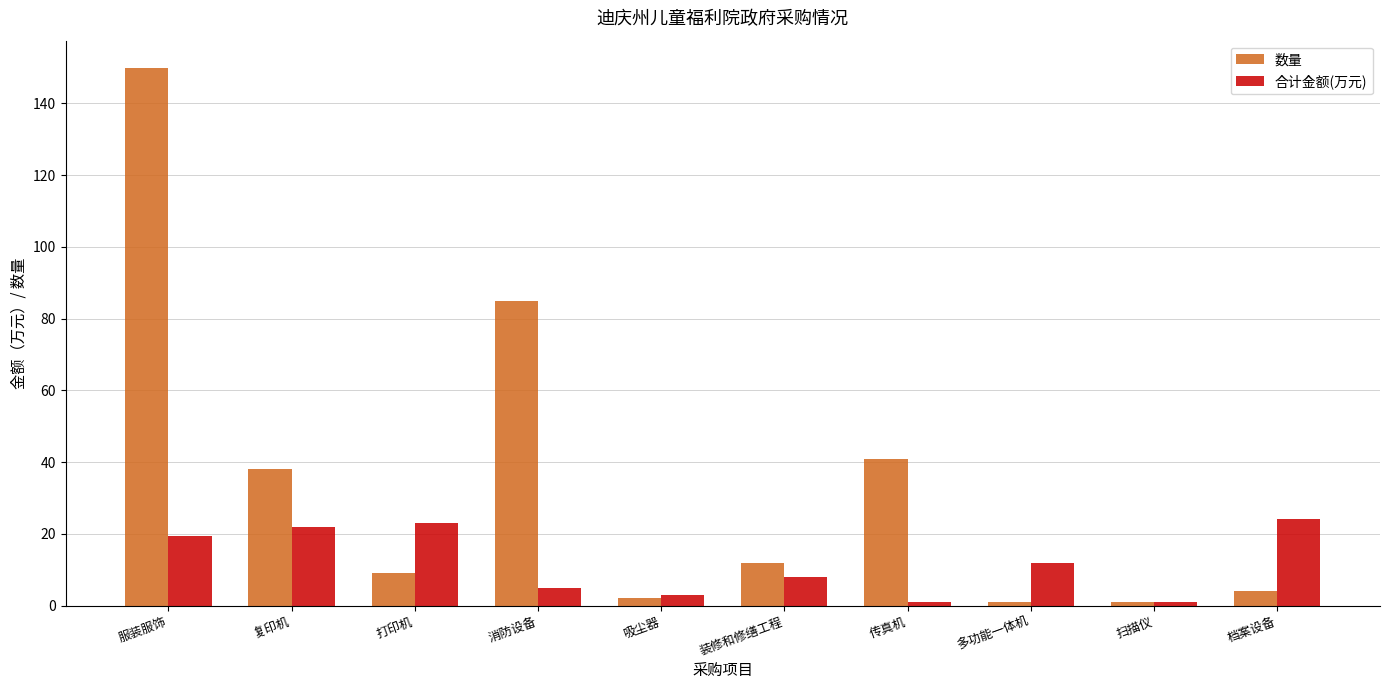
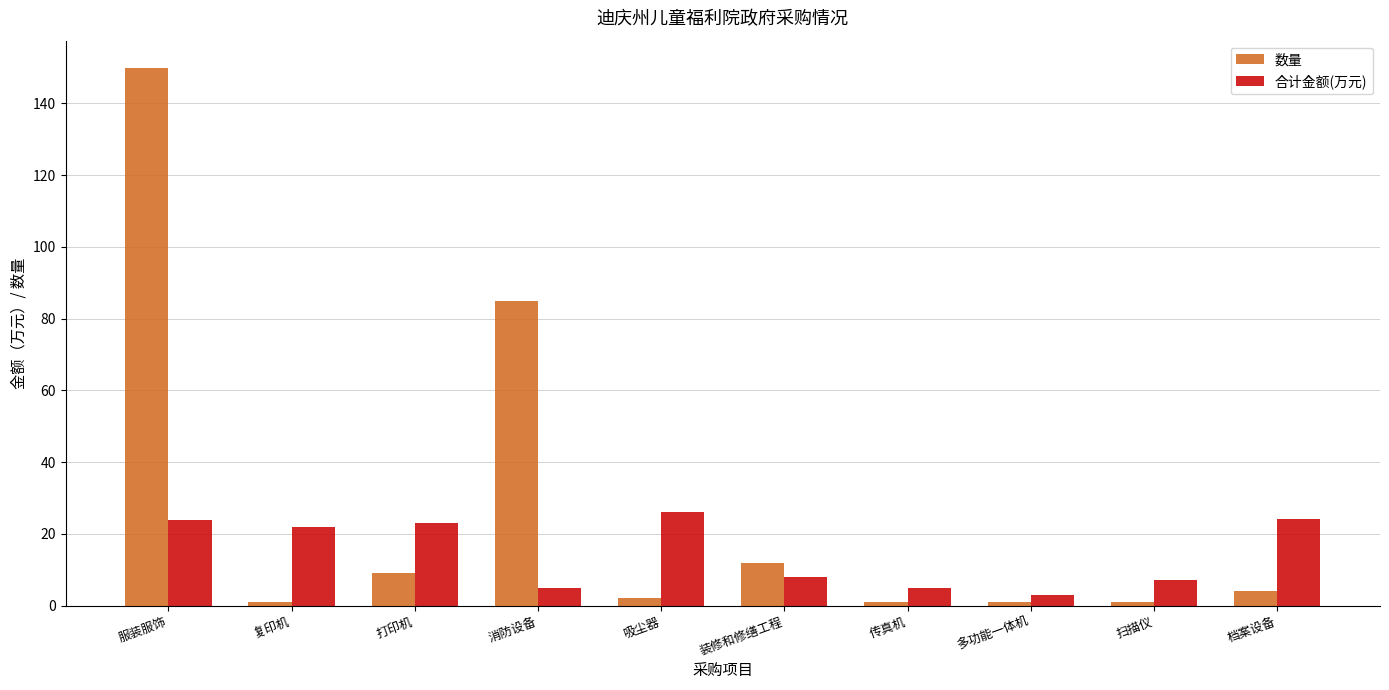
合计金额(万元), 服装服饰: 20 -> 24
数量, 复印机: 38 -> 1
合计金额(万元), 吸尘器: 3 -> 26
数量, 传真机: 41 -> 1
合计金额(万元), 传真机: 1 -> 5
合计金额(万元), 多功能一体机: 12 -> 3
合计金额(万元), 扫描仪: 1 -> 7
